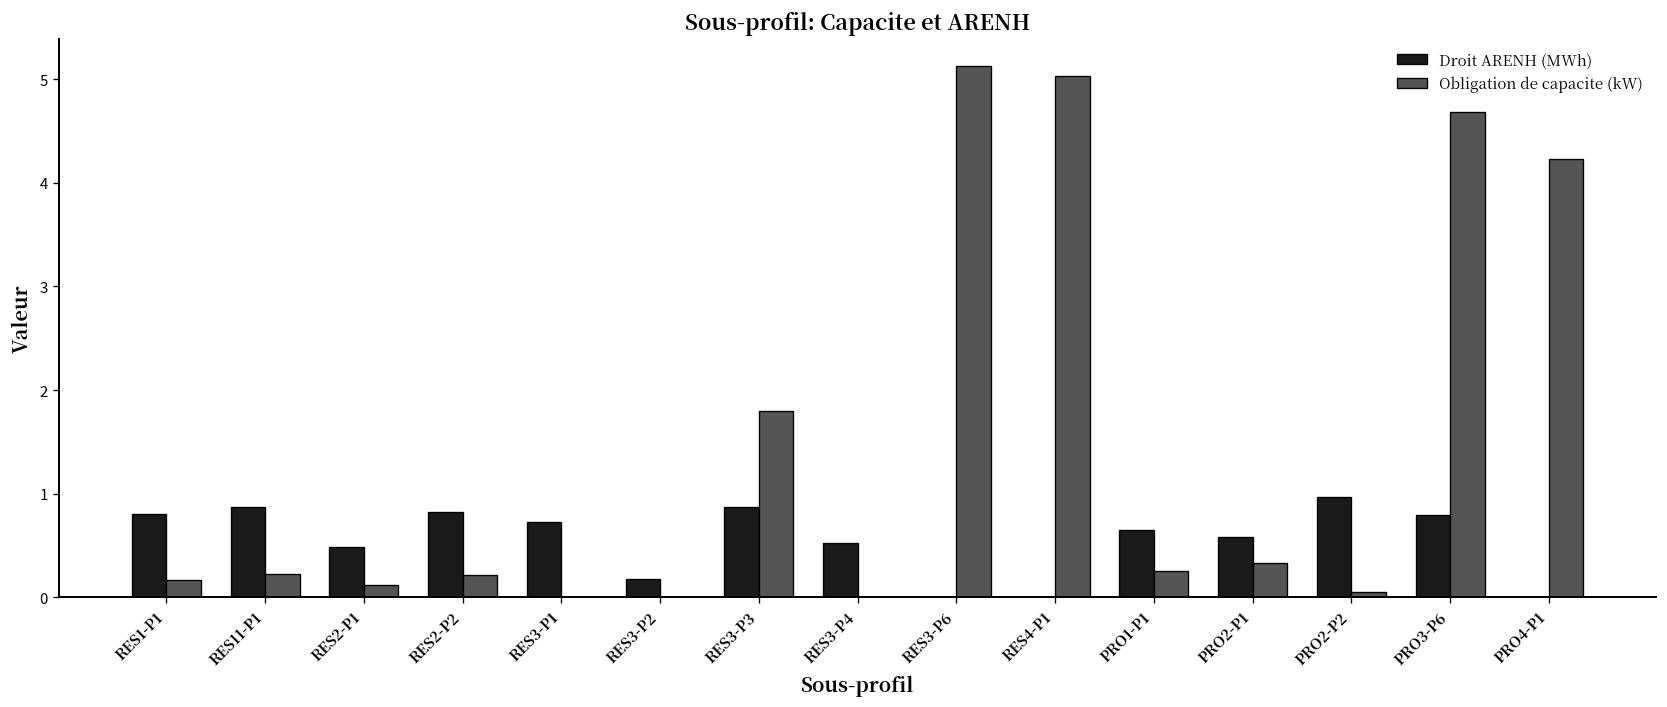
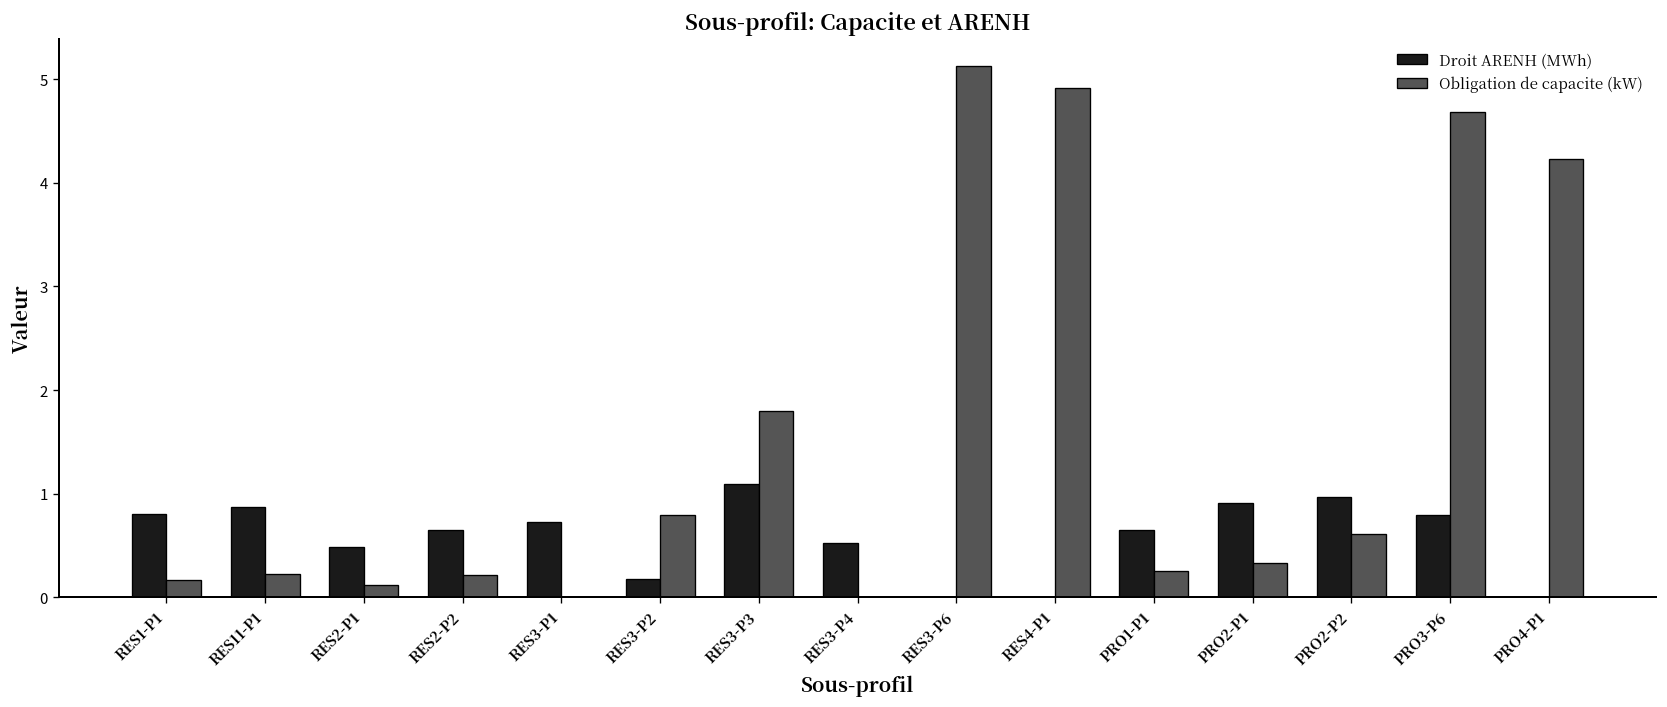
Droit ARENH (MWh), RES2-P2: 0.8 -> 0.6
Obligation de capacite (kW), RES3-P2: 0.0 -> 0.8
Droit ARENH (MWh), RES3-P3: 0.9 -> 1.1
Obligation de capacite (kW), RES4-P1: 5.0 -> 4.9
Droit ARENH (MWh), PRO2-P1: 0.6 -> 0.9
Obligation de capacite (kW), PRO2-P2: 0.1 -> 0.6
